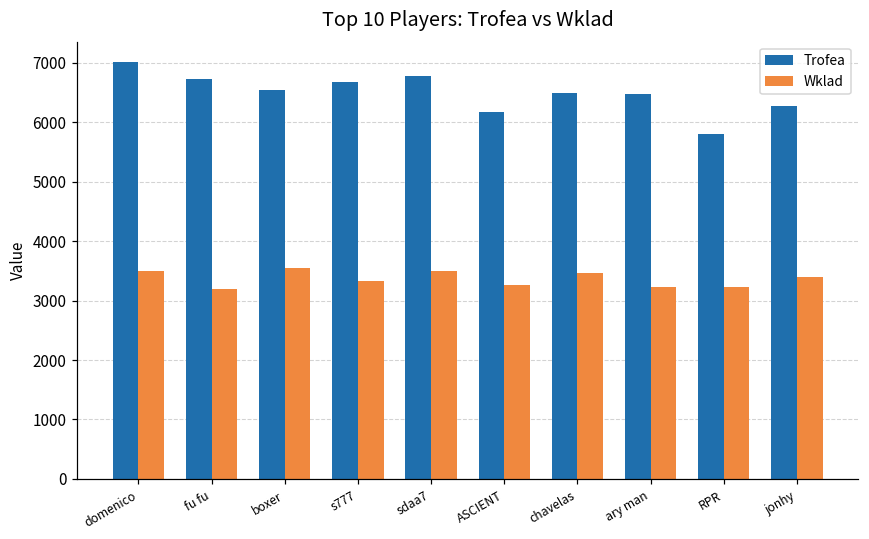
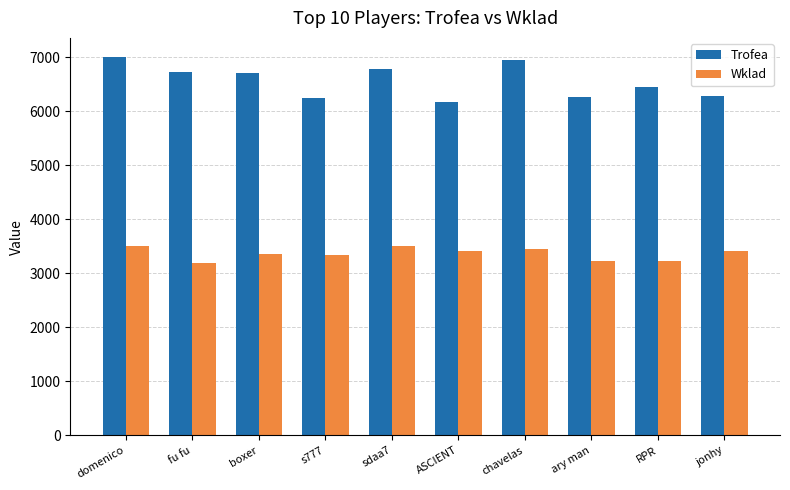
Trofea, boxer: 6600 -> 6700
Wklad, boxer: 3500 -> 3400
Trofea, s777: 6700 -> 6200
Wklad, ASCIENT: 3300 -> 3400
Trofea, chavelas: 6500 -> 7000
Trofea, ary man: 6500 -> 6300
Trofea, RPR: 5800 -> 6500
